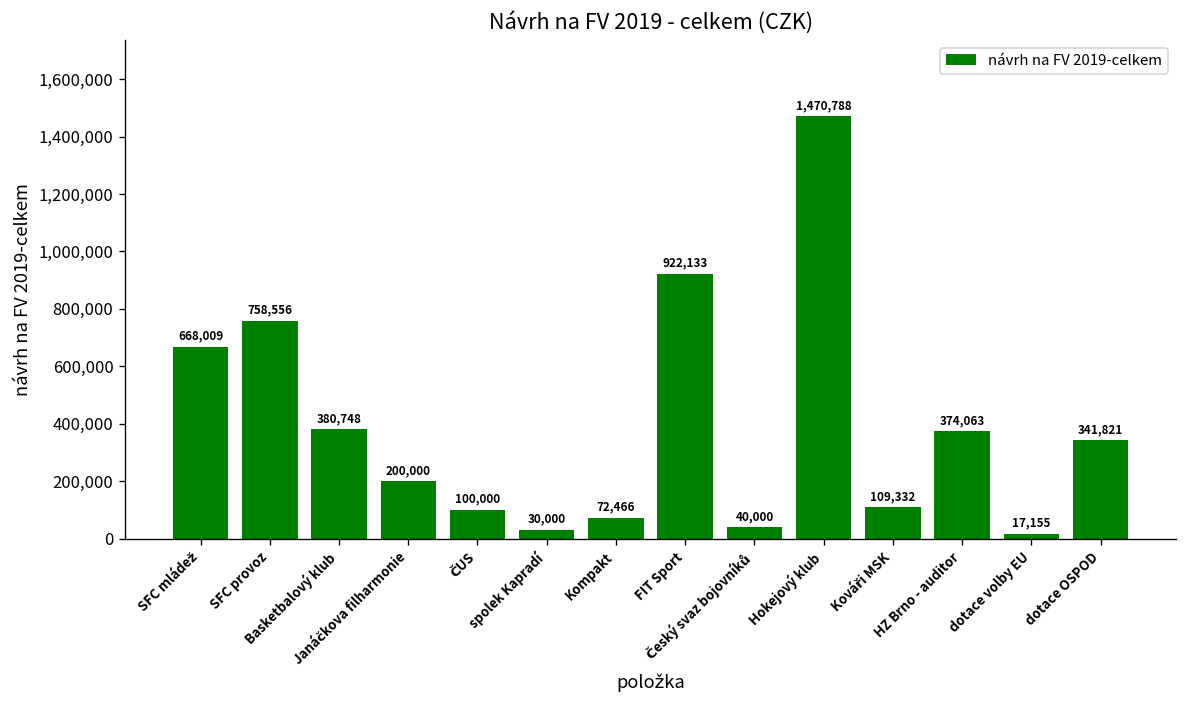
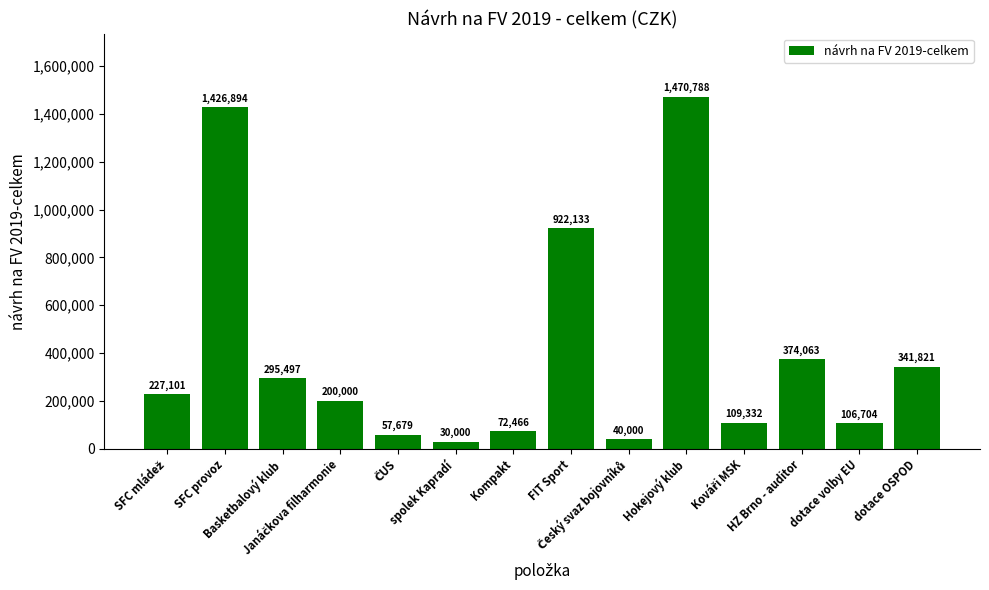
SFC mládež: 668,009 -> 227,101
SFC provoz: 758,556 -> 1,426,894
Basketbalový klub: 380,748 -> 295,497
ČUS: 100,000 -> 57,679
dotace volby EU: 17,155 -> 106,704
